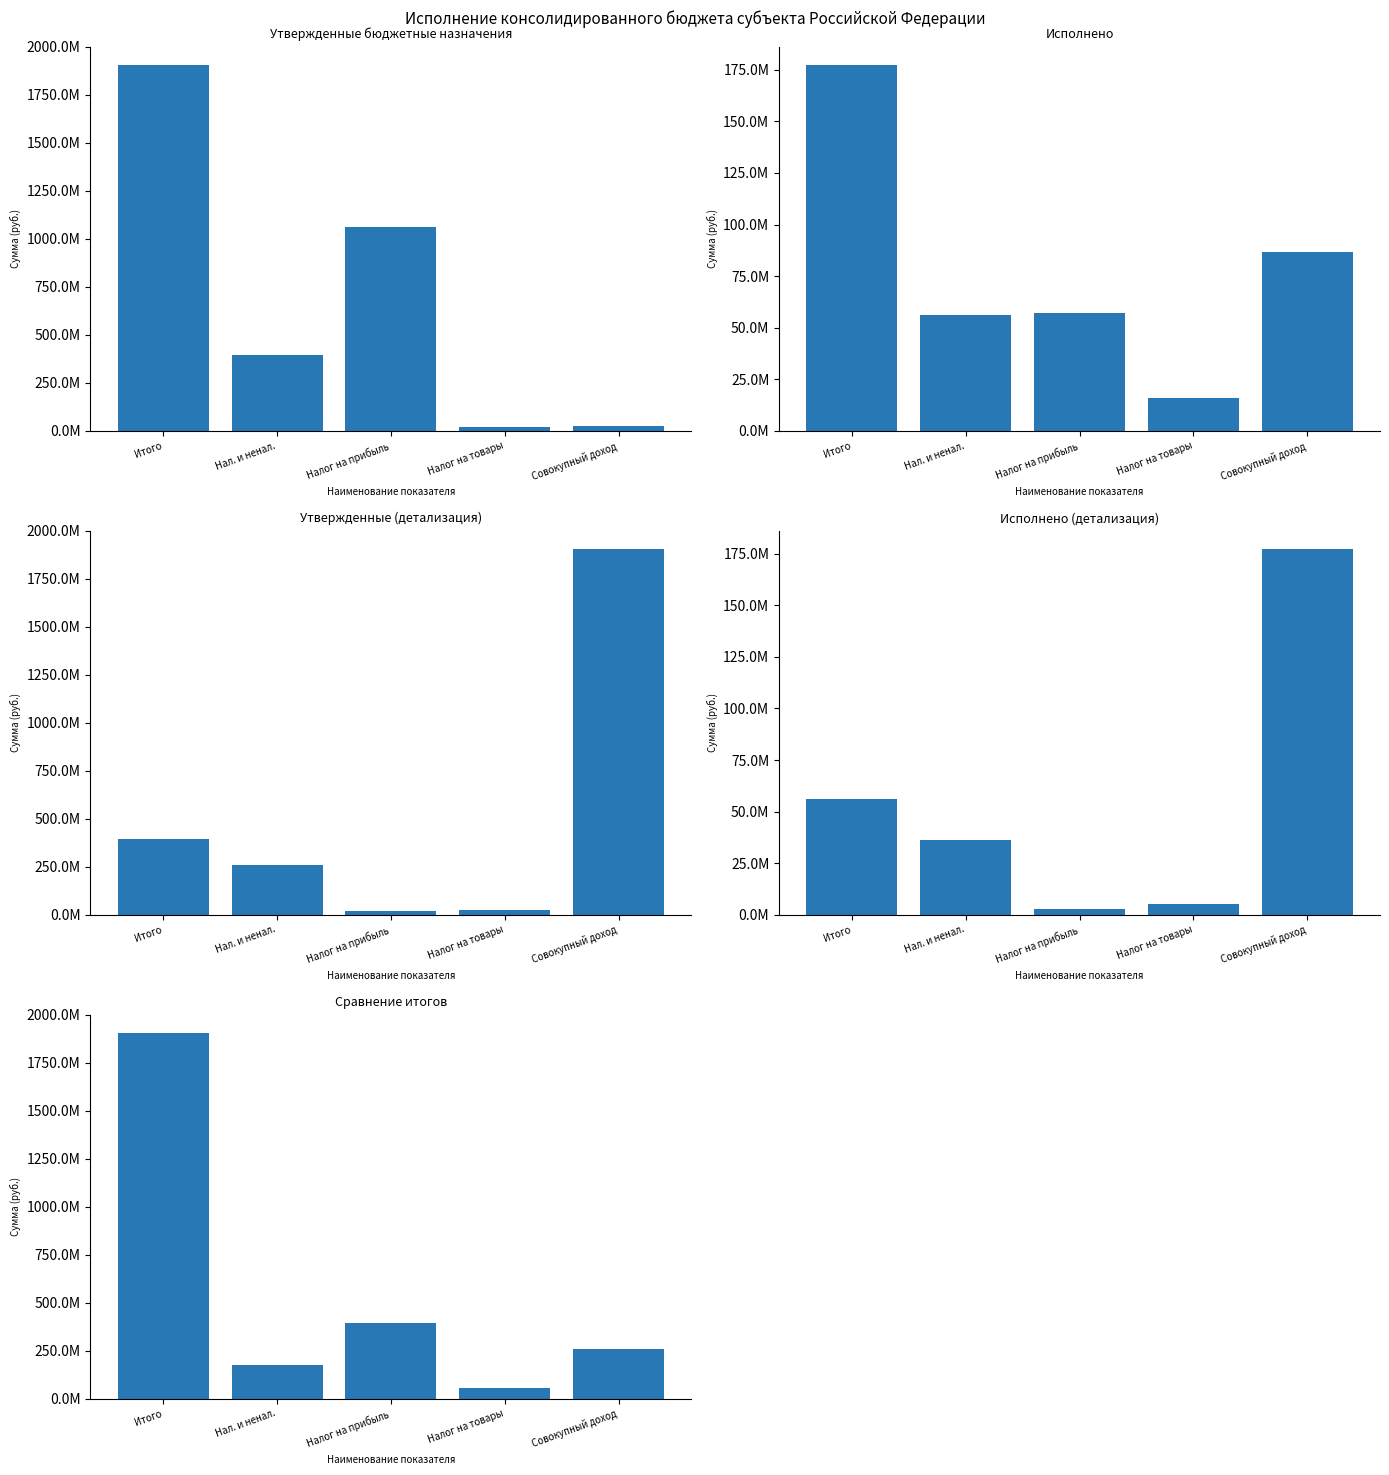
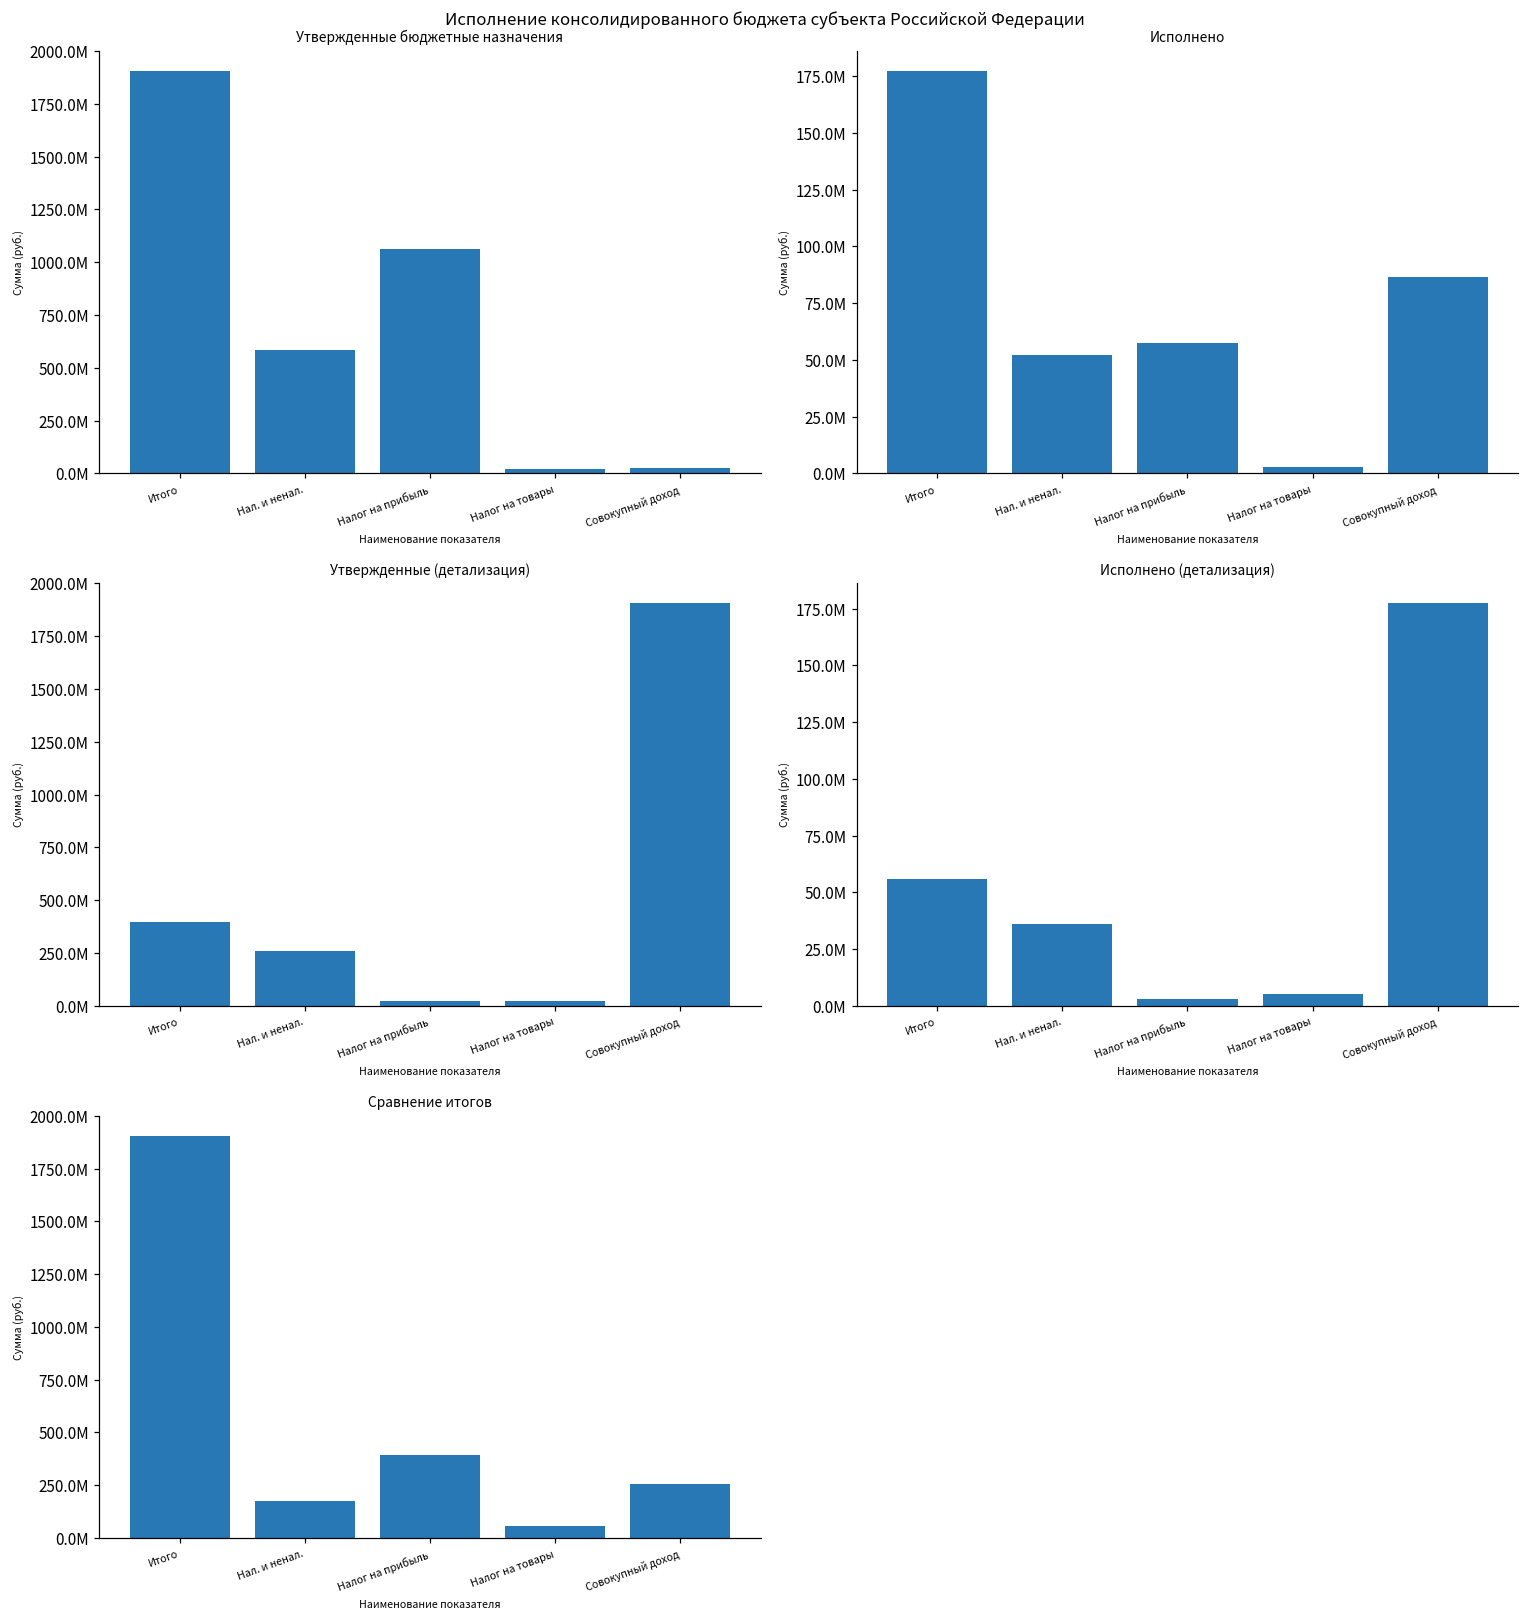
Утвержденные бюджетные назначения, Нал. и ненал.: 400000000 -> 590000000
Исполнено, Нал. и ненал.: 56000000 -> 52000000
Исполнено, Налог на товары: 16000000 -> 3000000
